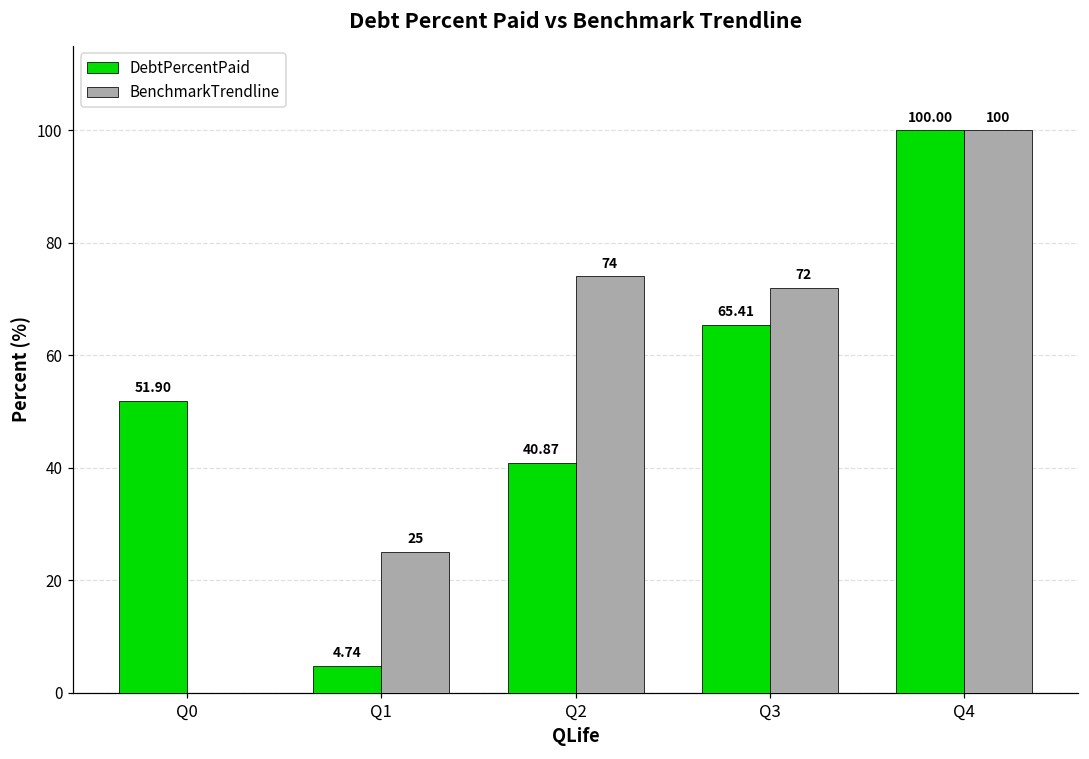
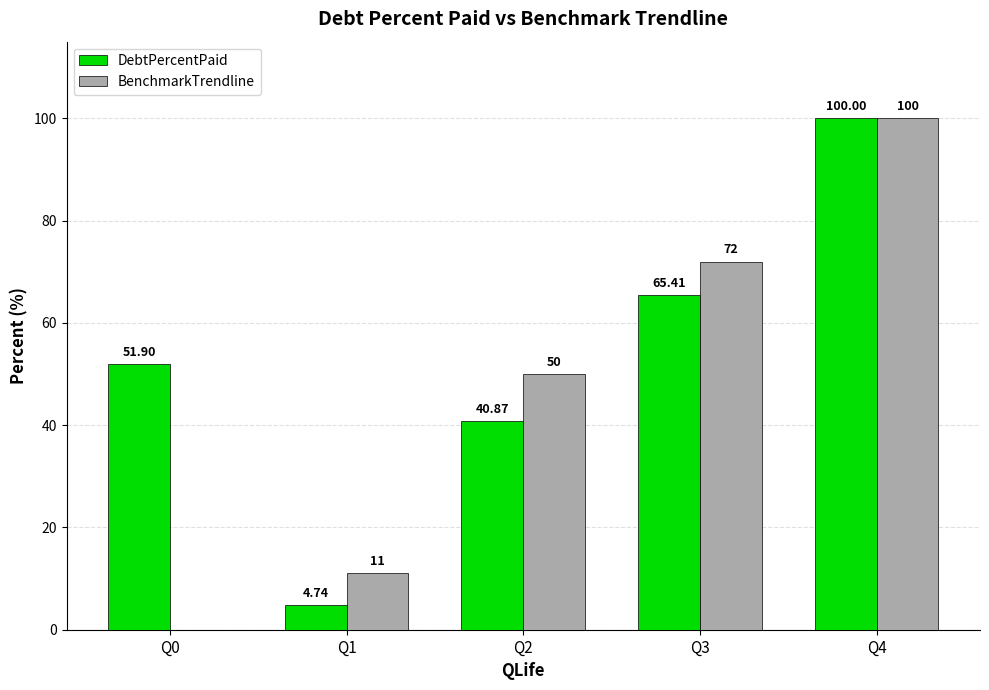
BenchmarkTrendline, Q1: 25 -> 11
BenchmarkTrendline, Q2: 74 -> 50
